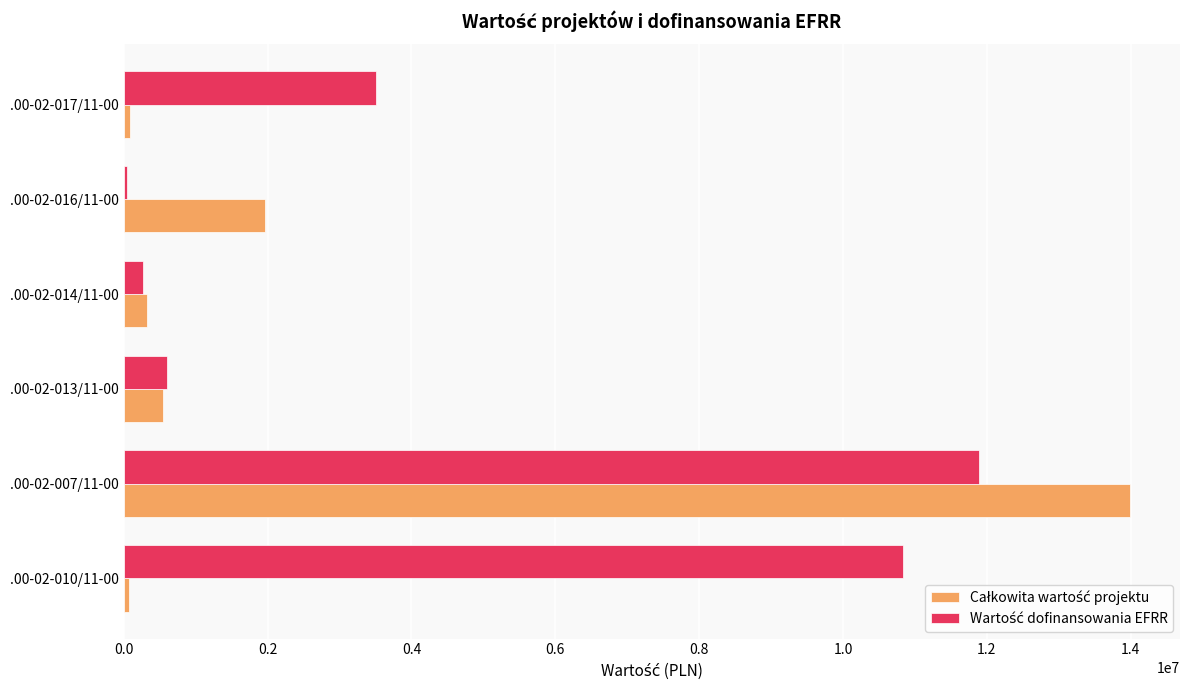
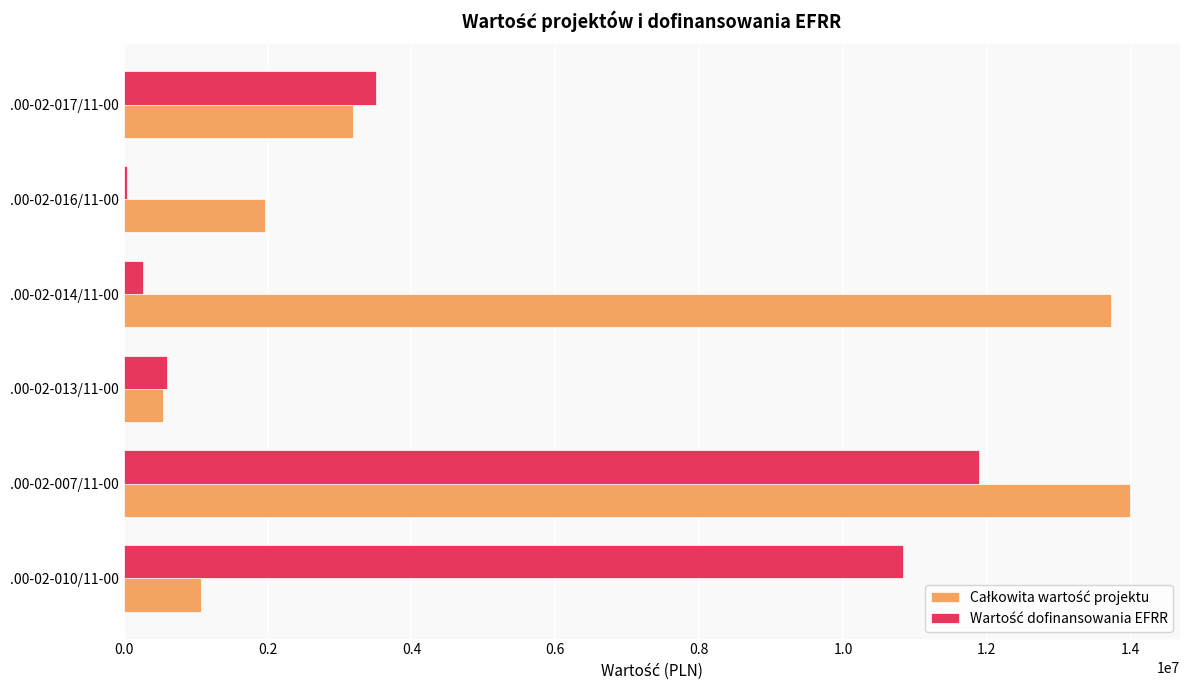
Całkowita wartość projektu, .00-02-017/11-00: 100000 -> 3200000
Całkowita wartość projektu, .00-02-014/11-00: 300000 -> 13700000
Całkowita wartość projektu, .00-02-010/11-00: 100000 -> 1100000
